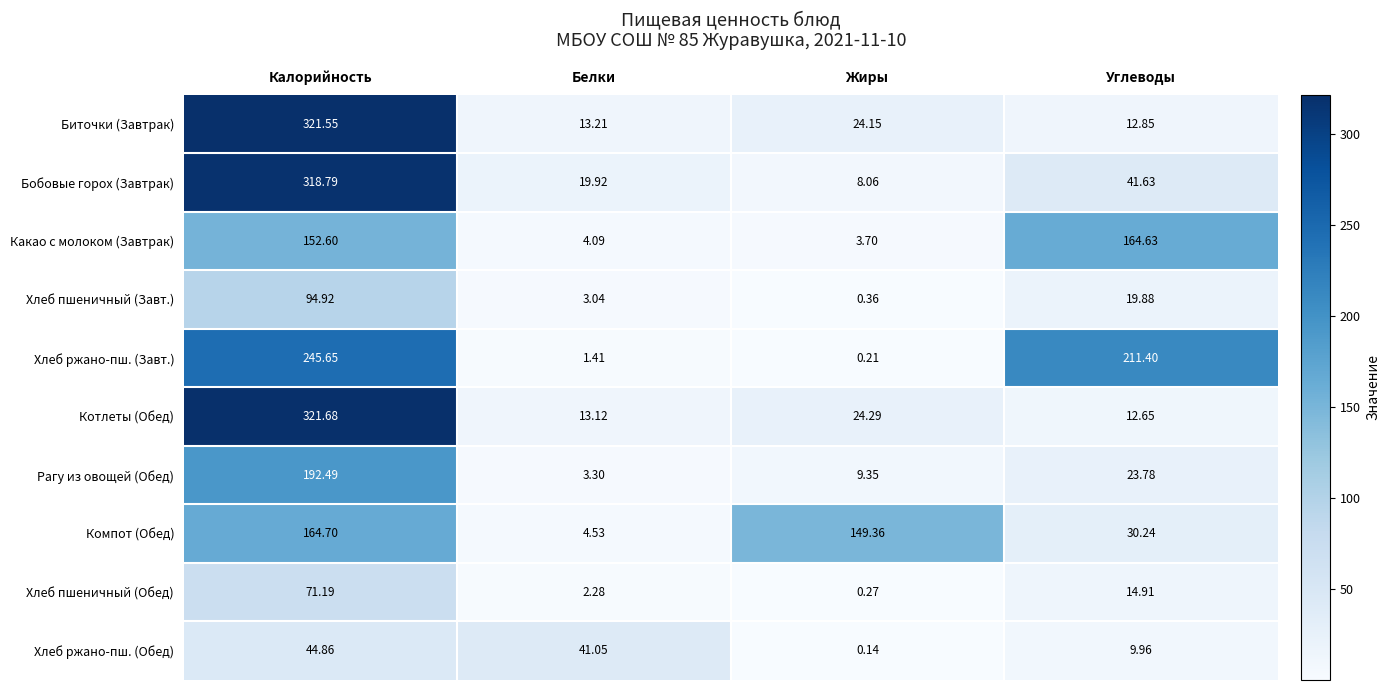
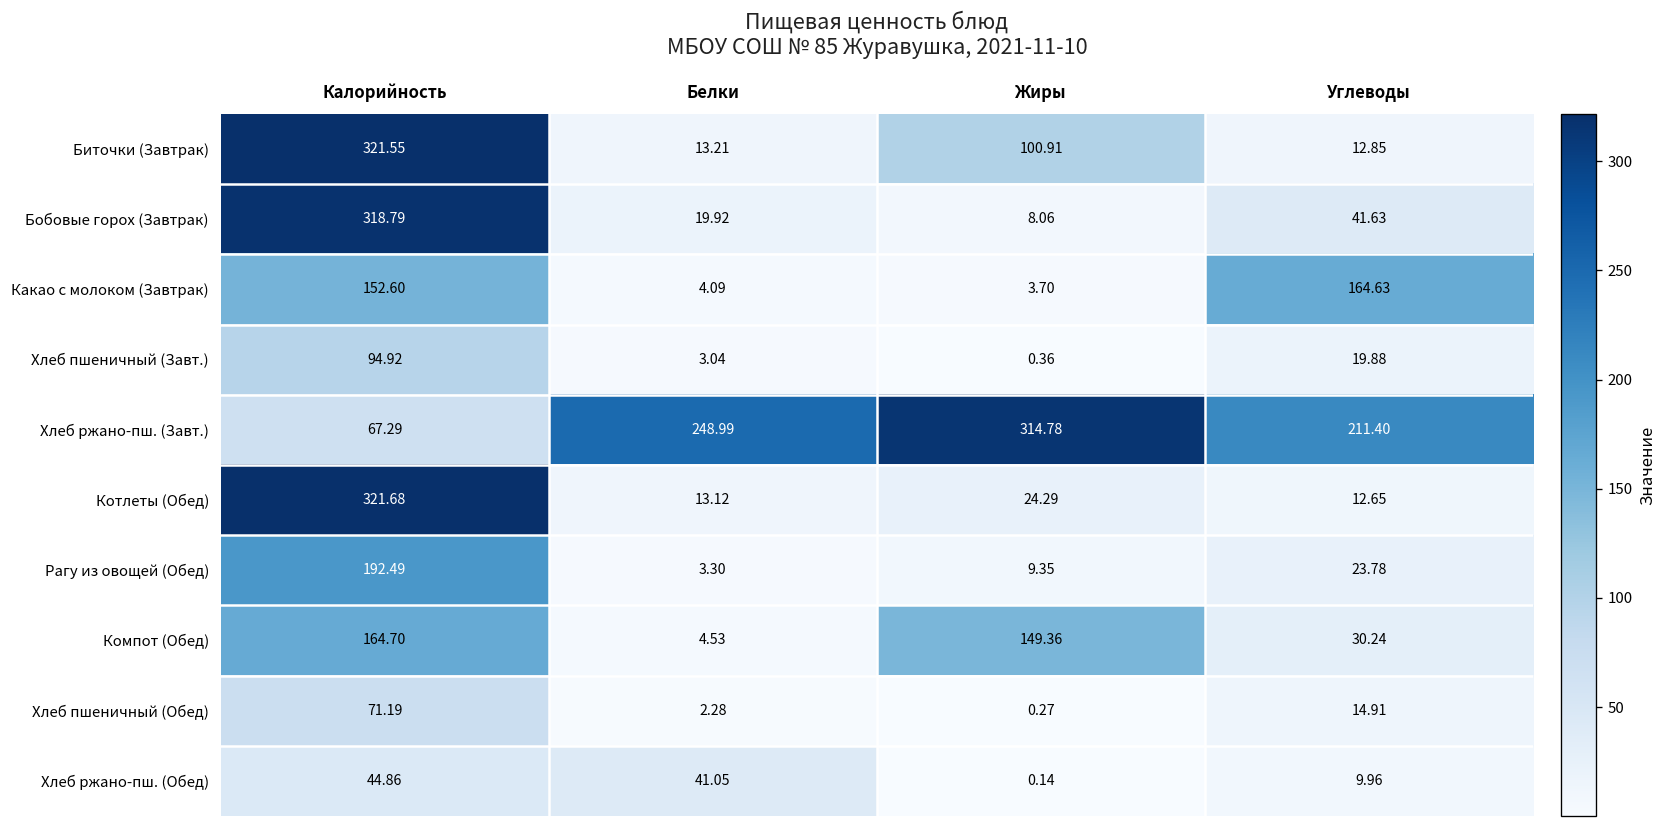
Биточки (Завтрак), Жиры: 24.15 -> 100.91
Хлеб ржано-пш. (Завт.), Калорийность: 245.65 -> 67.29
Хлеб ржано-пш. (Завт.), Белки: 1.41 -> 248.99
Хлеб ржано-пш. (Завт.), Жиры: 0.21 -> 314.78
